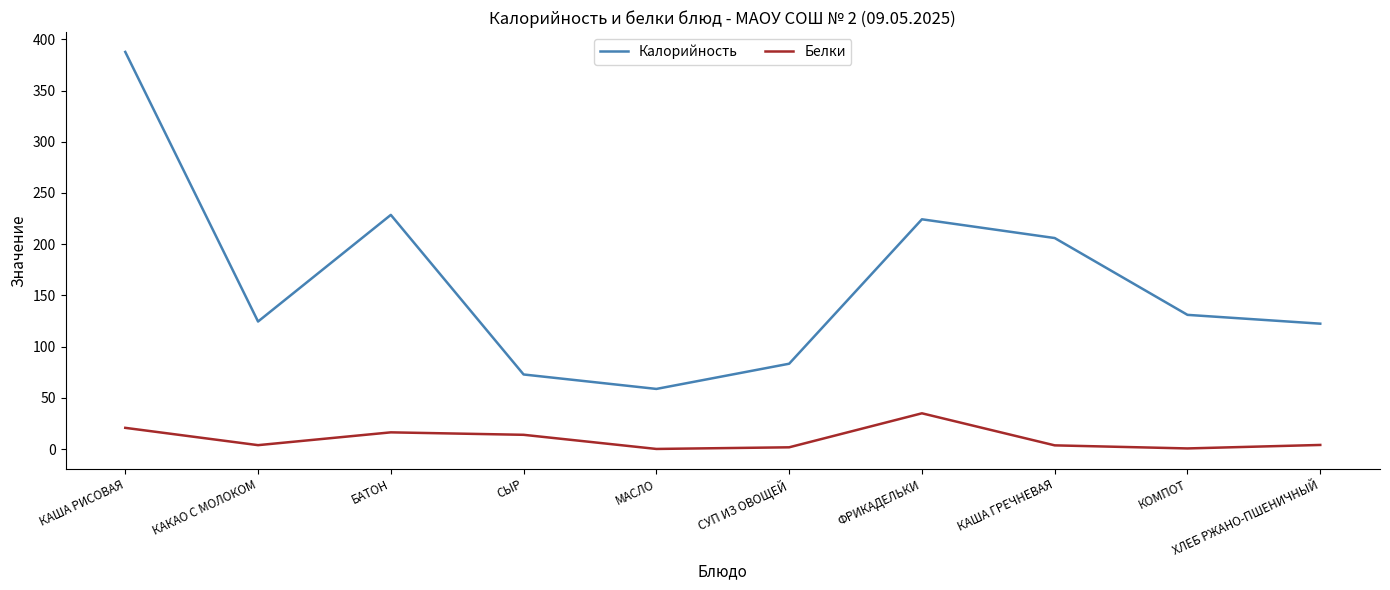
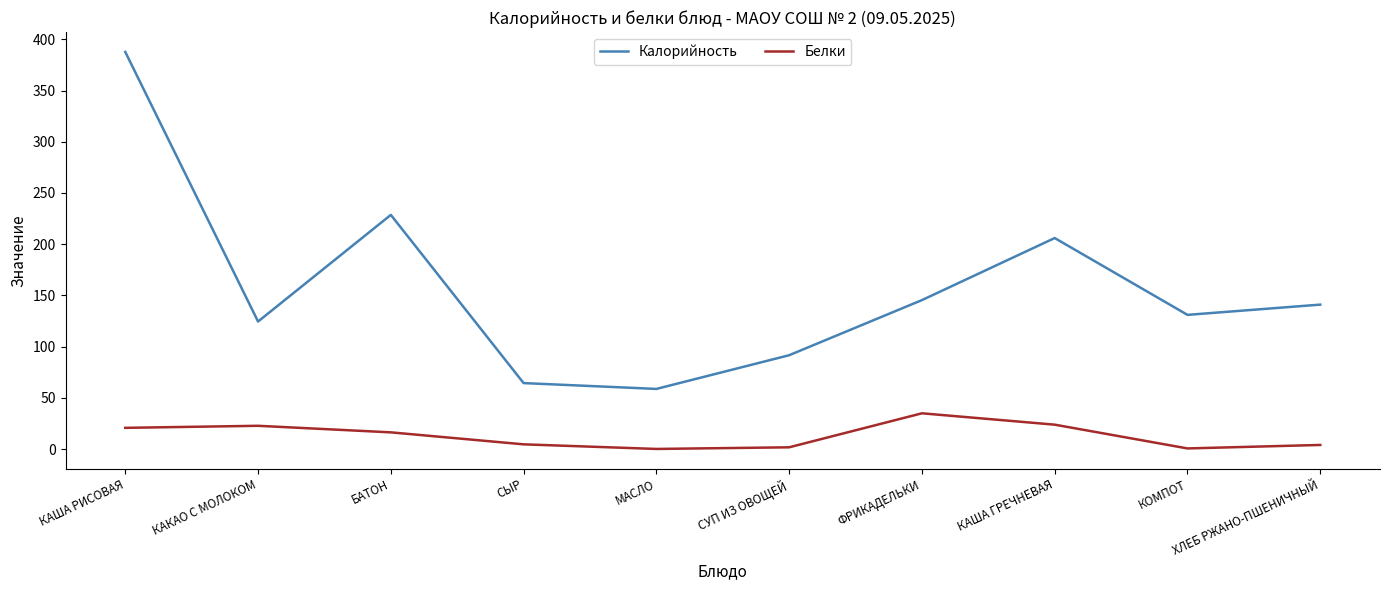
Белки, КАКАО С МОЛОКОМ: 4 -> 23
Калорийность, СЫР: 73 -> 64
Белки, СЫР: 14 -> 5
Калорийность, СУП ИЗ ОВОЩЕЙ: 83 -> 92
Калорийность, ФРИКАДЕЛЬКИ: 224 -> 145
Белки, КАША ГРЕЧНЕВАЯ: 4 -> 24
Калорийность, ХЛЕБ РЖАНО-ПШЕНИЧНЫЙ: 122 -> 141
